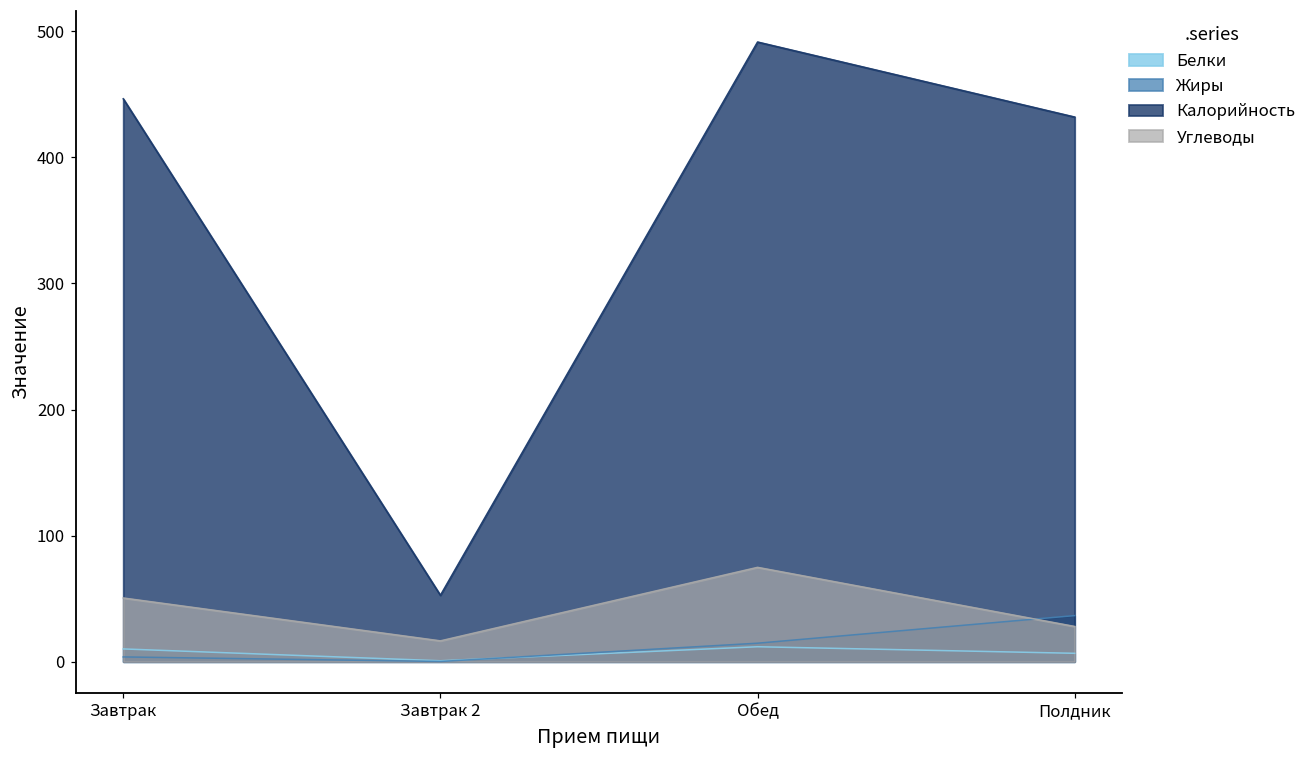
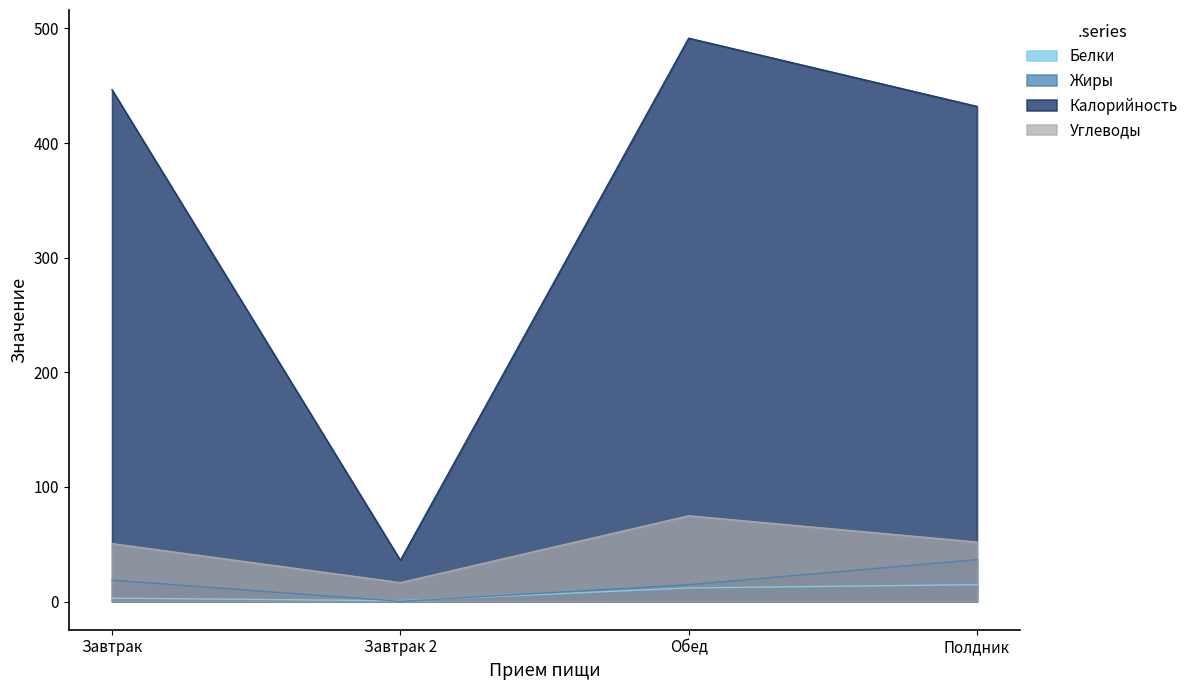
Белки, Завтрак: 10 -> 3
Жиры, Завтрак: 4 -> 19
Калорийность, Завтрак 2: 53 -> 36
Белки, Полдник: 7 -> 15
Углеводы, Полдник: 28 -> 52
